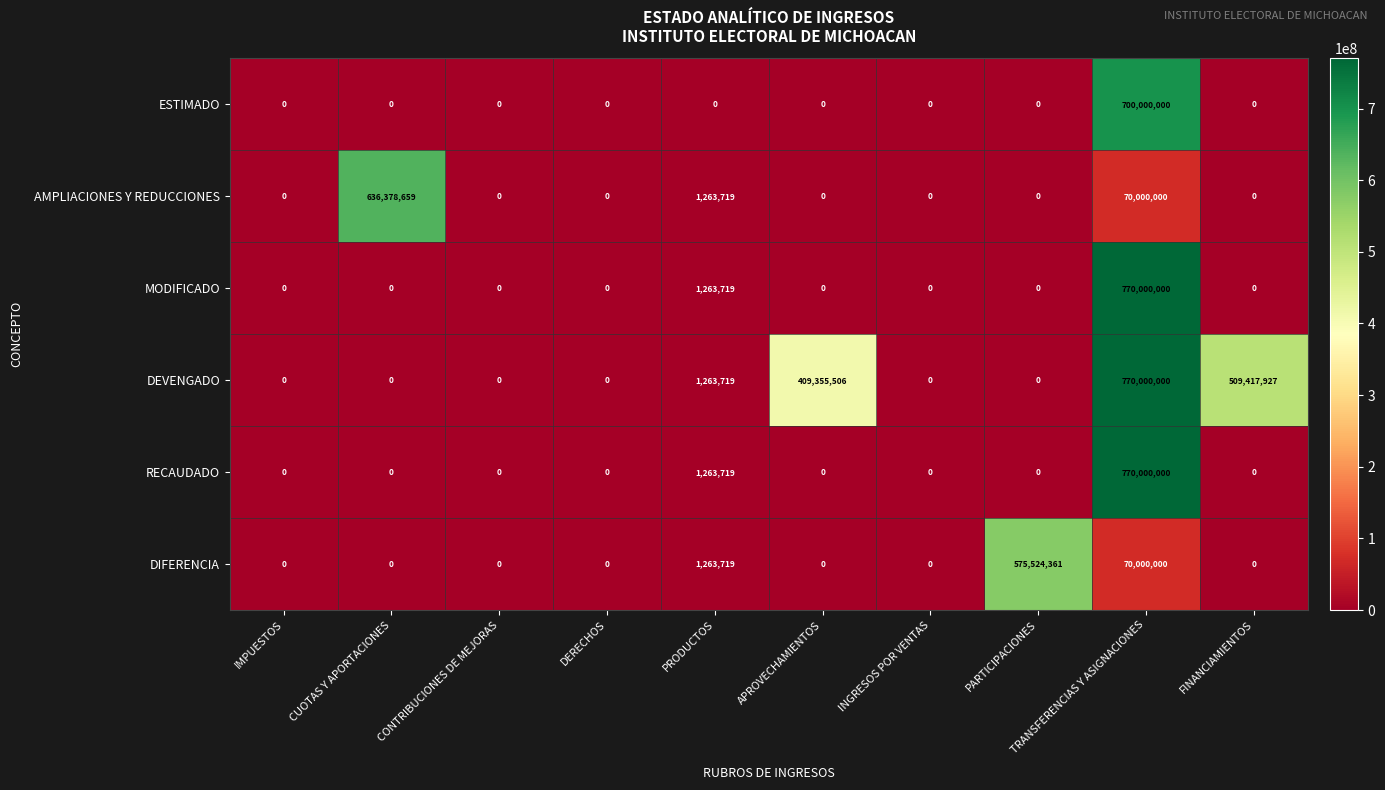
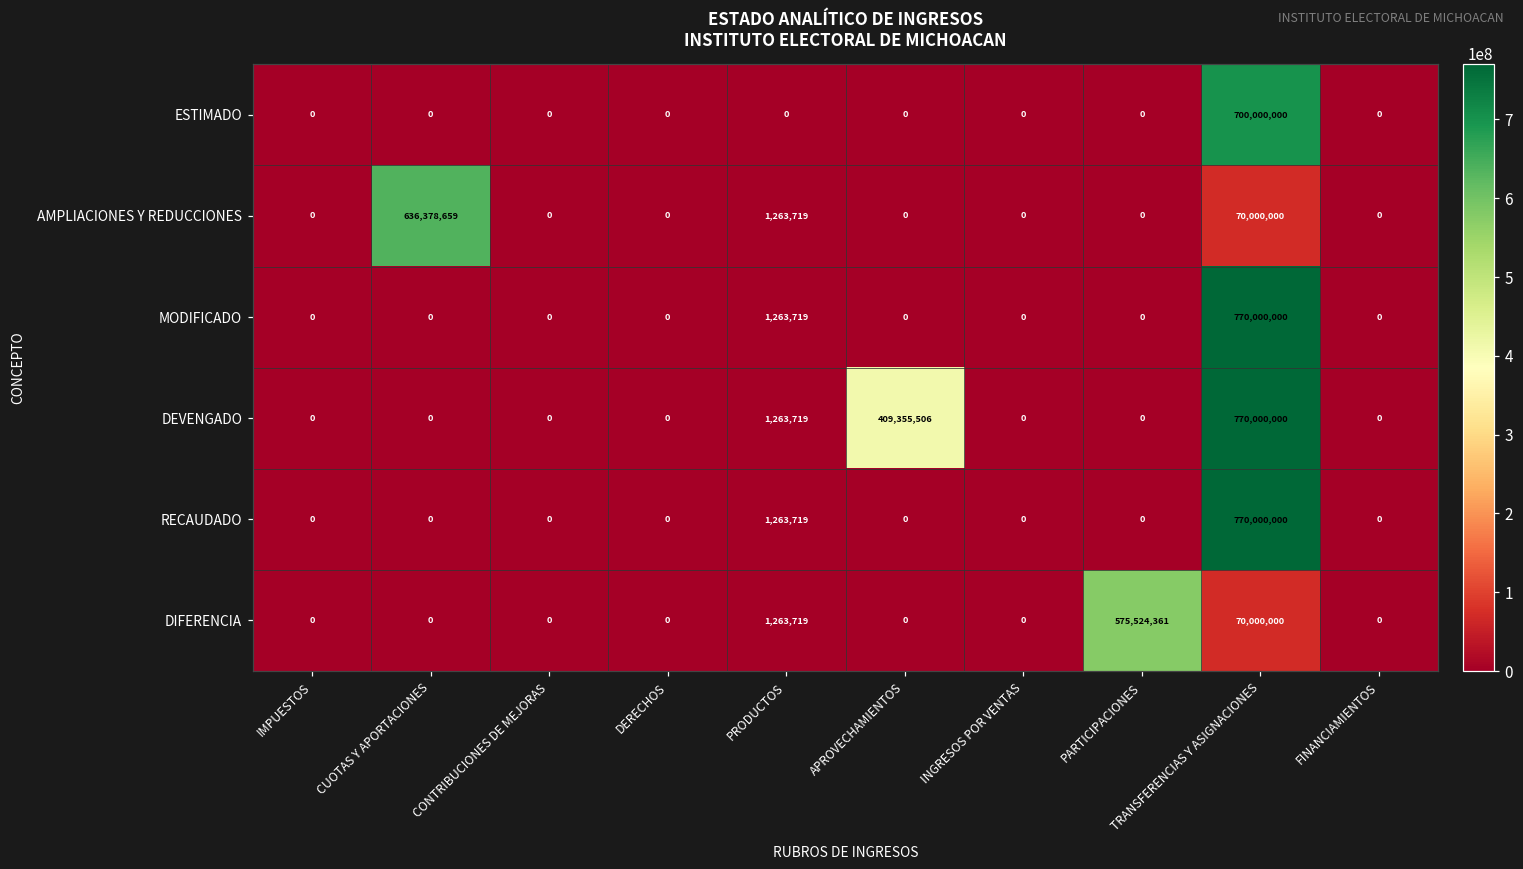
DEVENGADO, FINANCIAMIENTOS: 509,417,927 -> 0
